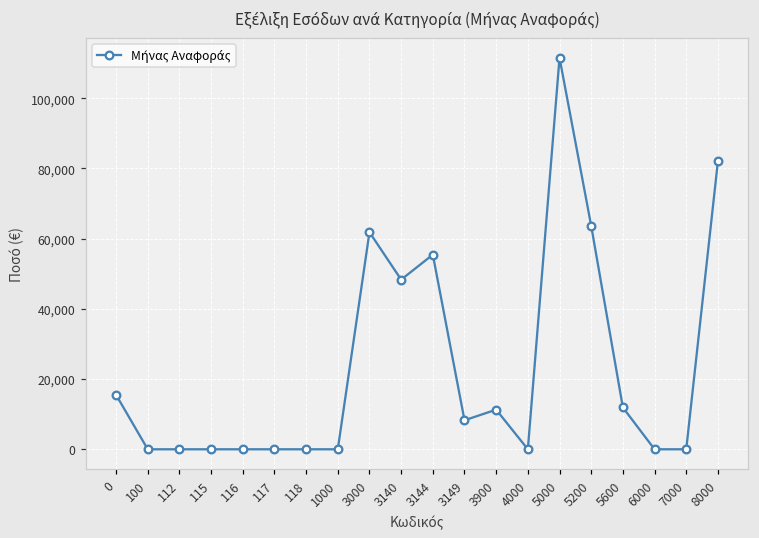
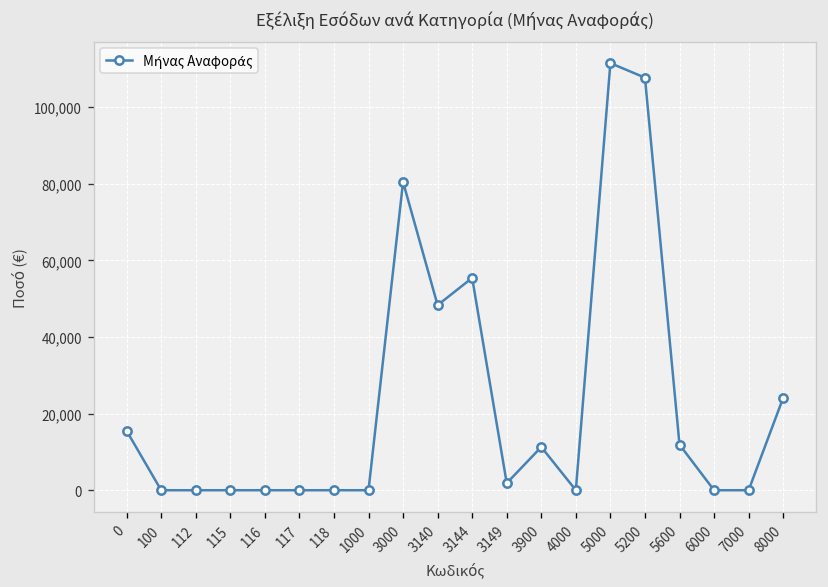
3000: 62,000 -> 80,000
3149: 8,000 -> 2,000
5200: 64,000 -> 108,000
8000: 82,000 -> 24,000
